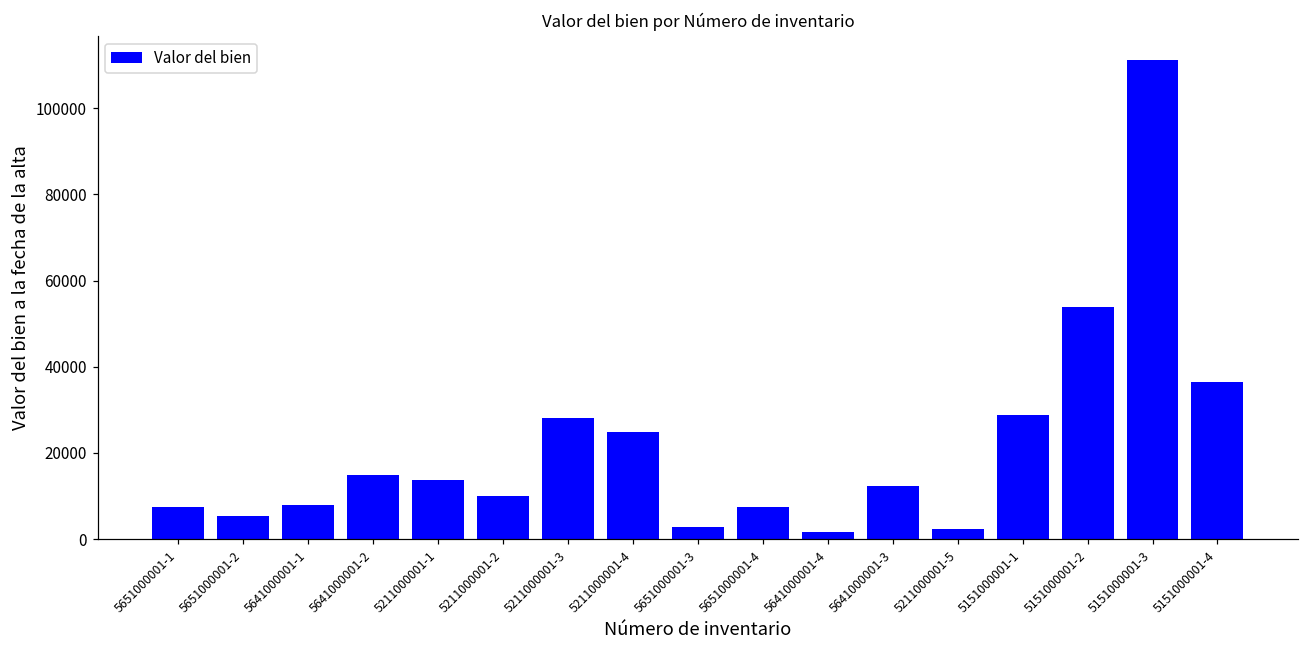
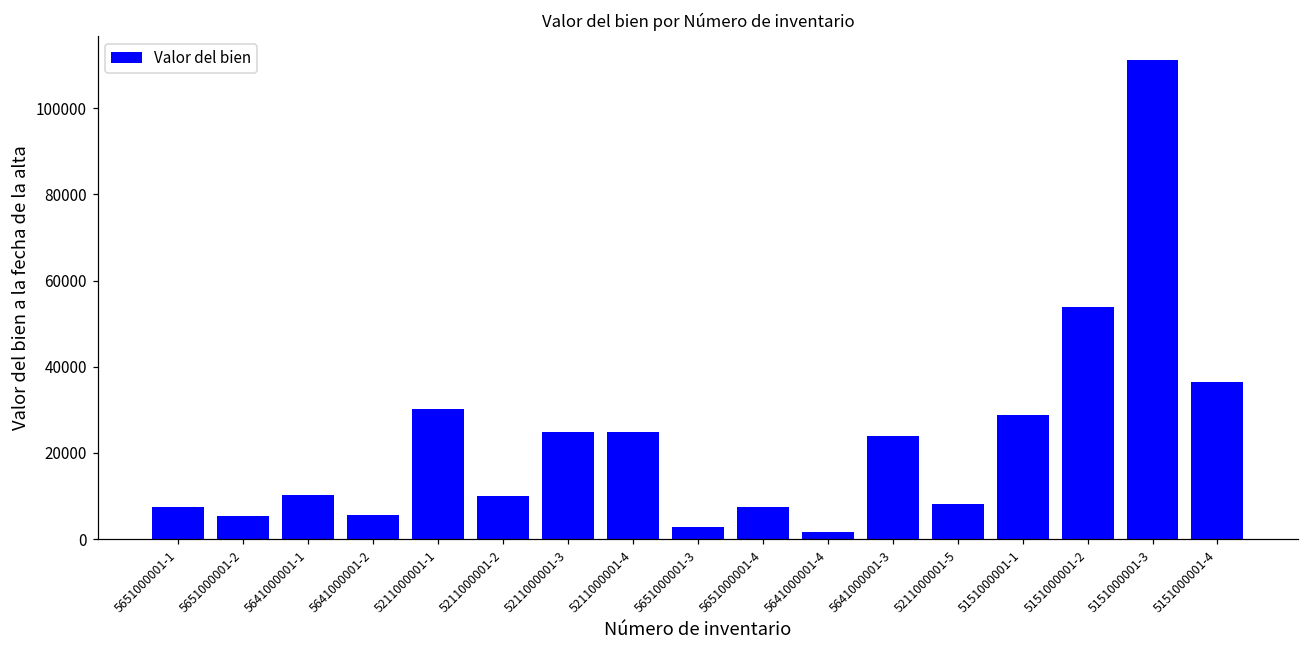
5641000001-1: 8000 -> 10000
5641000001-2: 15000 -> 6000
5211000001-1: 14000 -> 30000
5211000001-3: 28000 -> 25000
5641000001-3: 12000 -> 24000
5211000001-5: 2000 -> 8000
